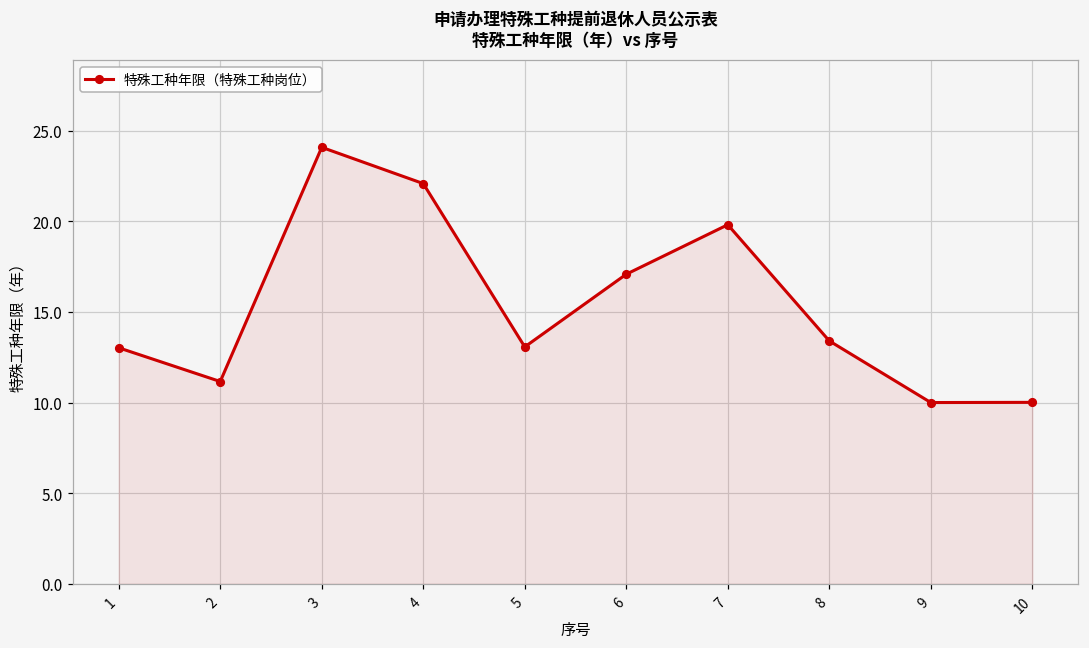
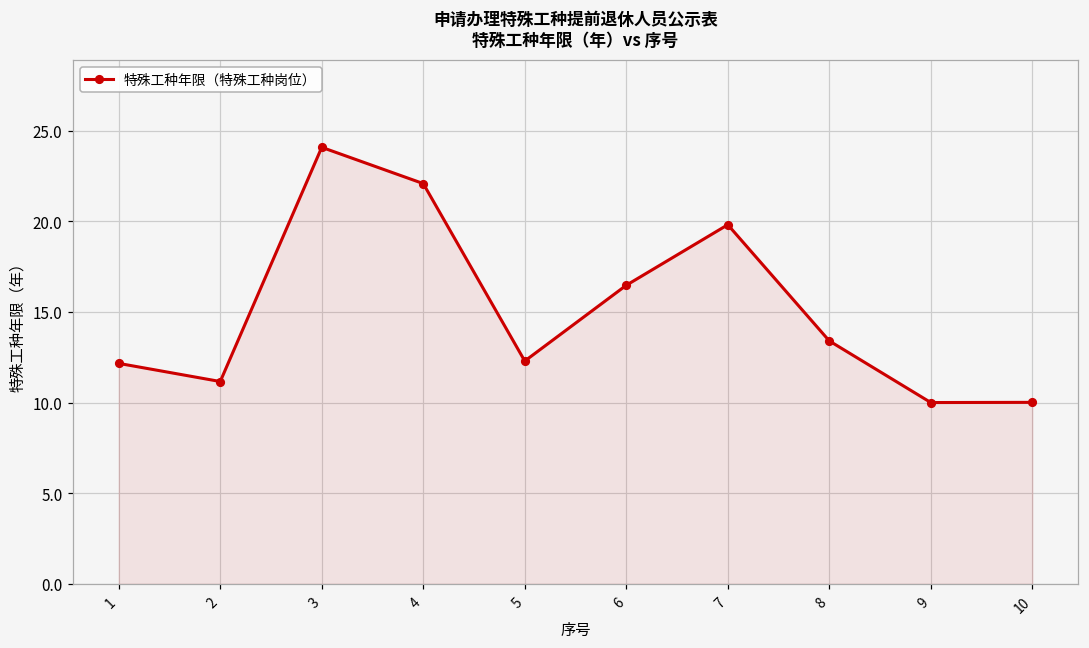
1: 13.0 -> 12.2
5: 13.1 -> 12.3
6: 17.1 -> 16.5
